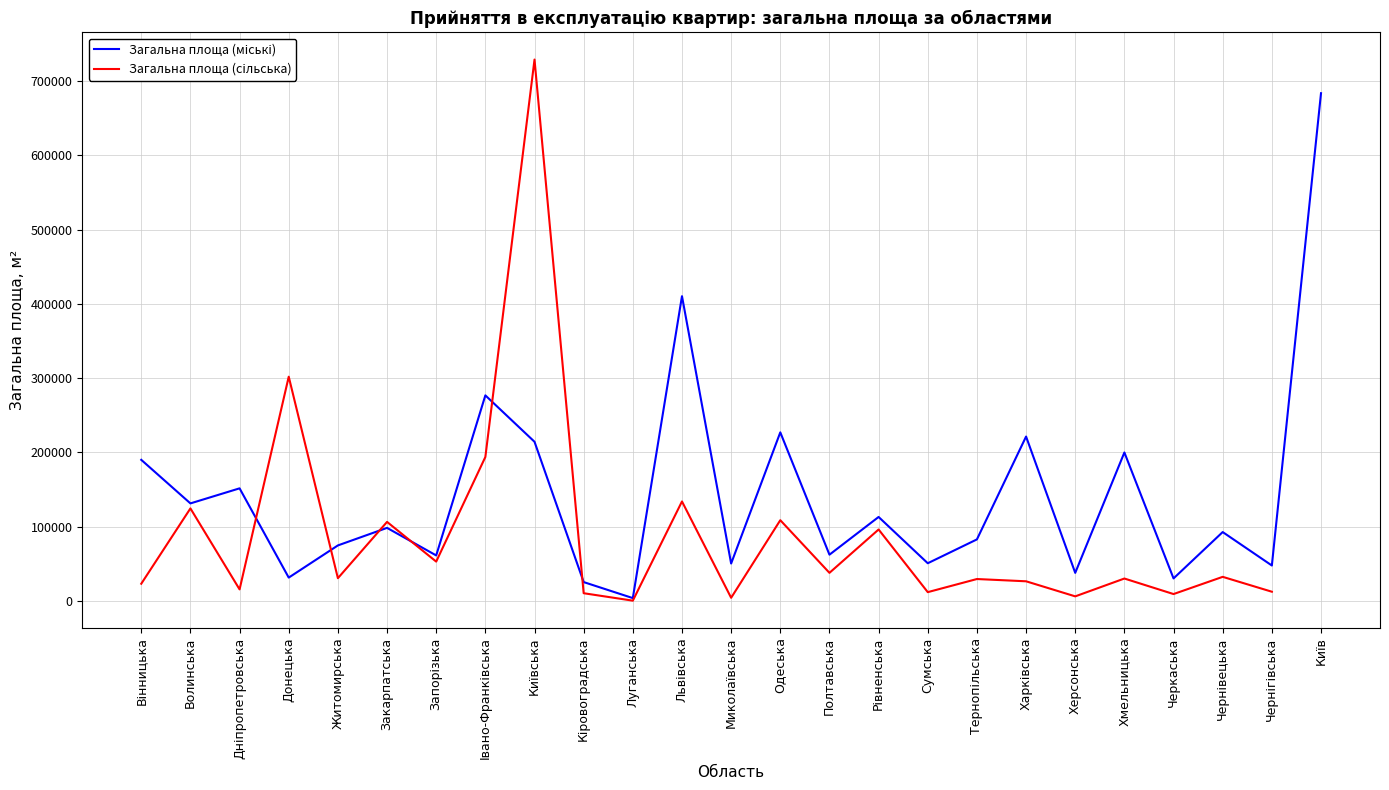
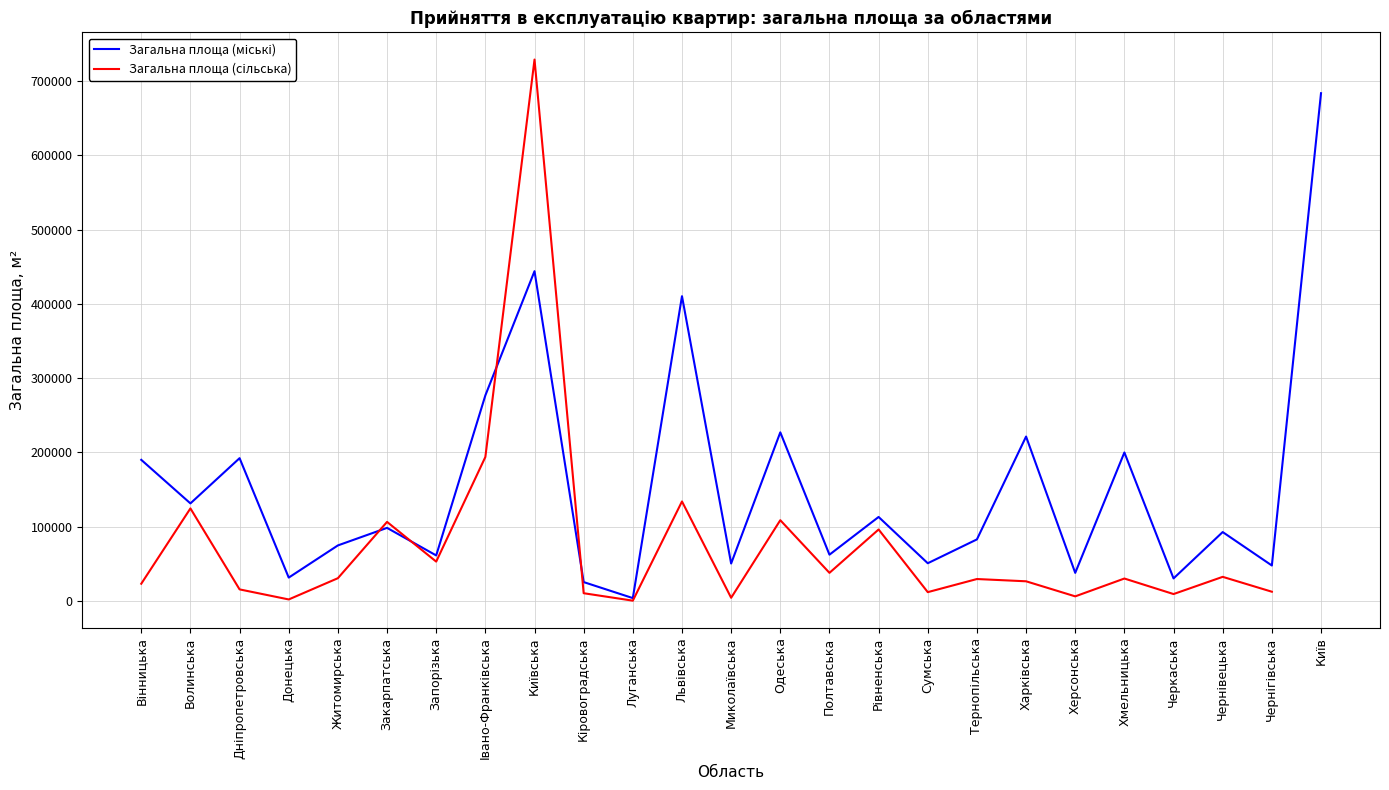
Загальна площа (міські), Дніпропетровська: 150000 -> 190000
Загальна площа (сільська), Донецька: 300000 -> 0
Загальна площа (міські), Київська: 210000 -> 440000
